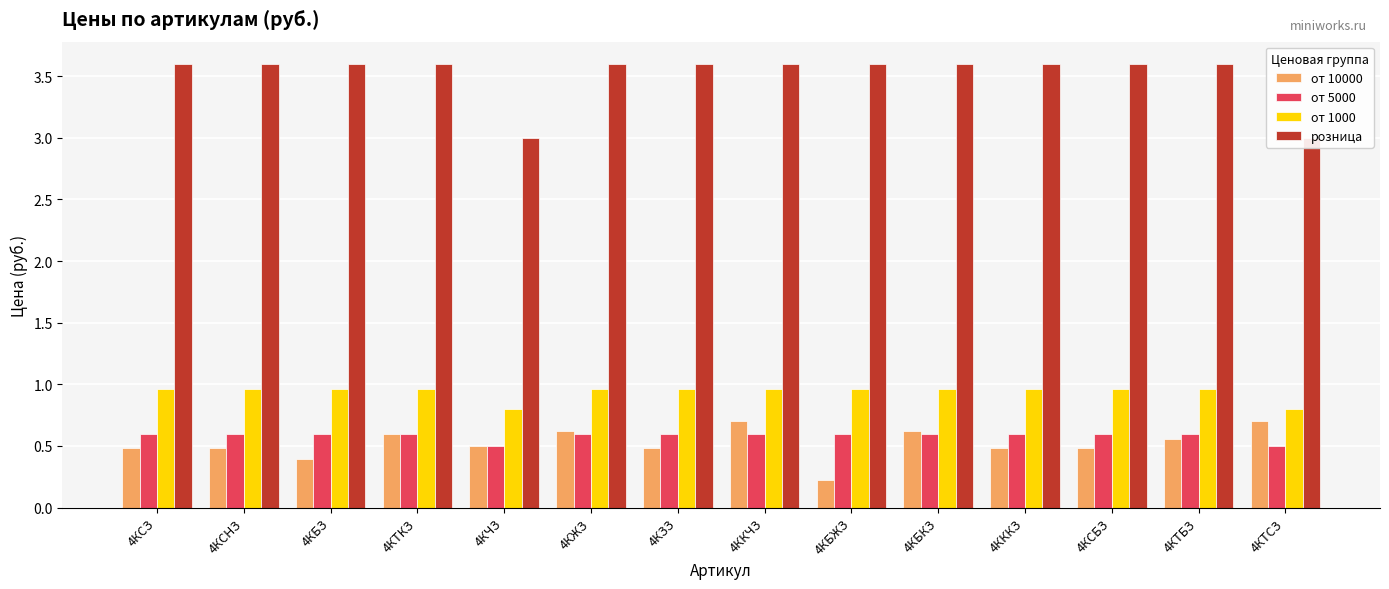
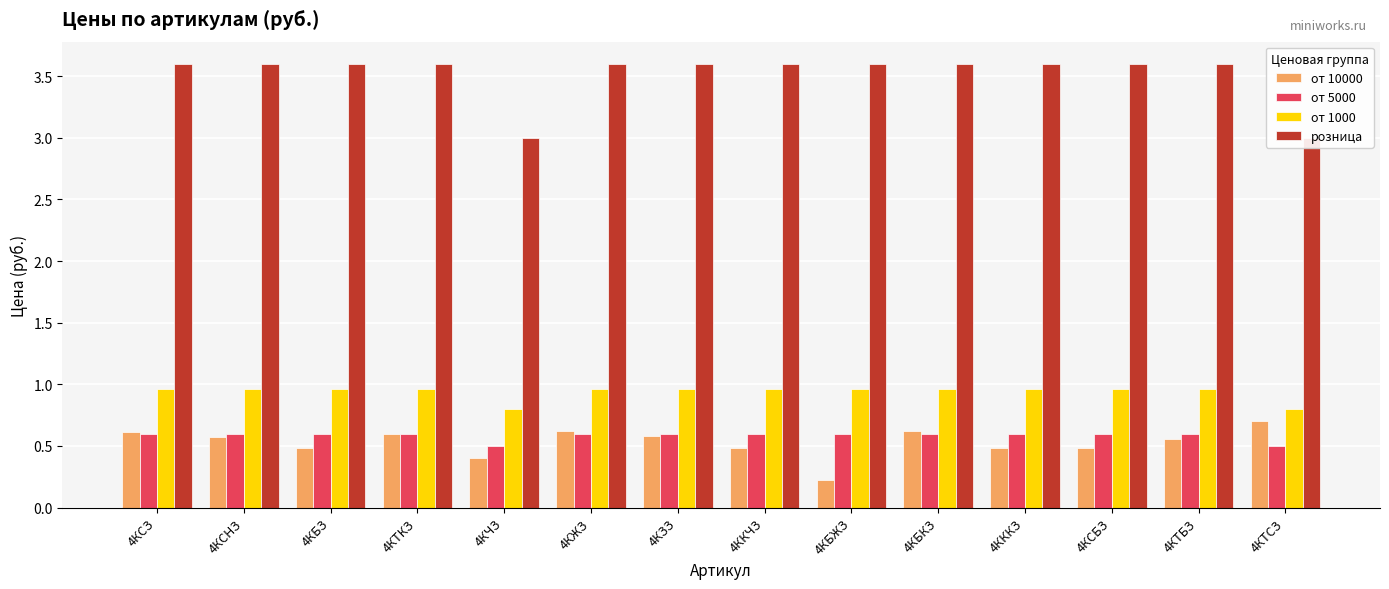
от 10000, 4КСЗ: 0.48 -> 0.61
от 10000, 4КСНЗ: 0.48 -> 0.57
от 10000, 4КБЗ: 0.39 -> 0.48
от 10000, 4КЧЗ: 0.5 -> 0.4
от 10000, 4КЗЗ: 0.48 -> 0.58
от 10000, 4ККЧЗ: 0.70 -> 0.48
